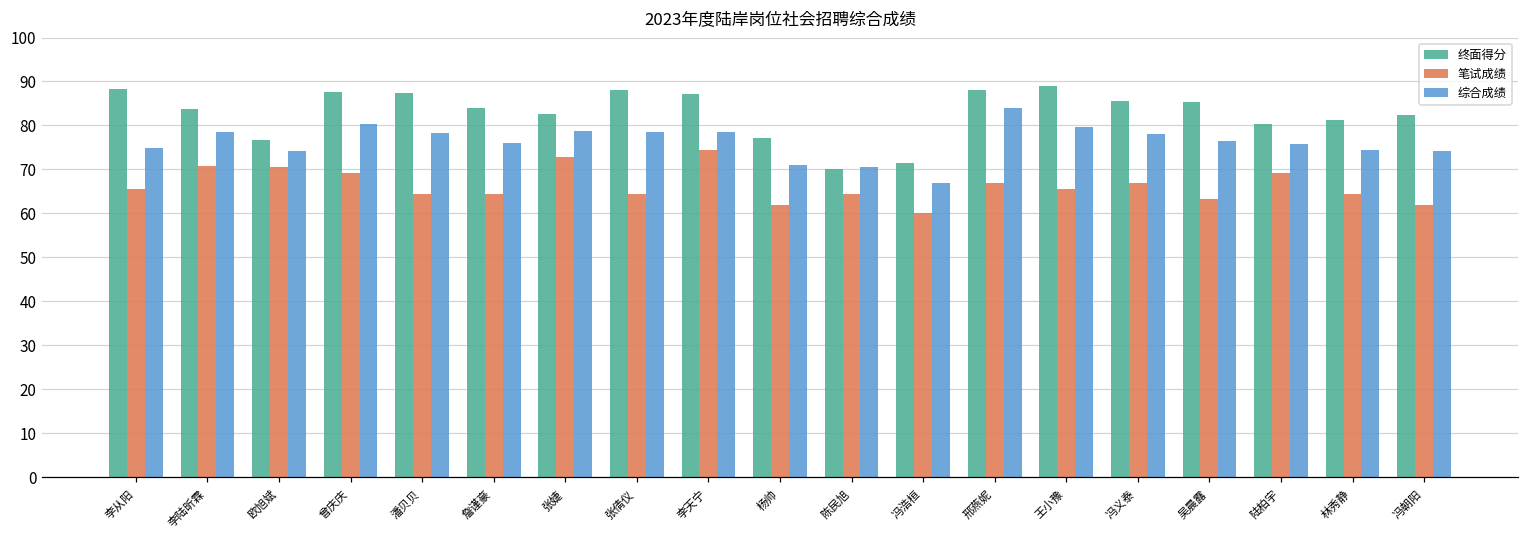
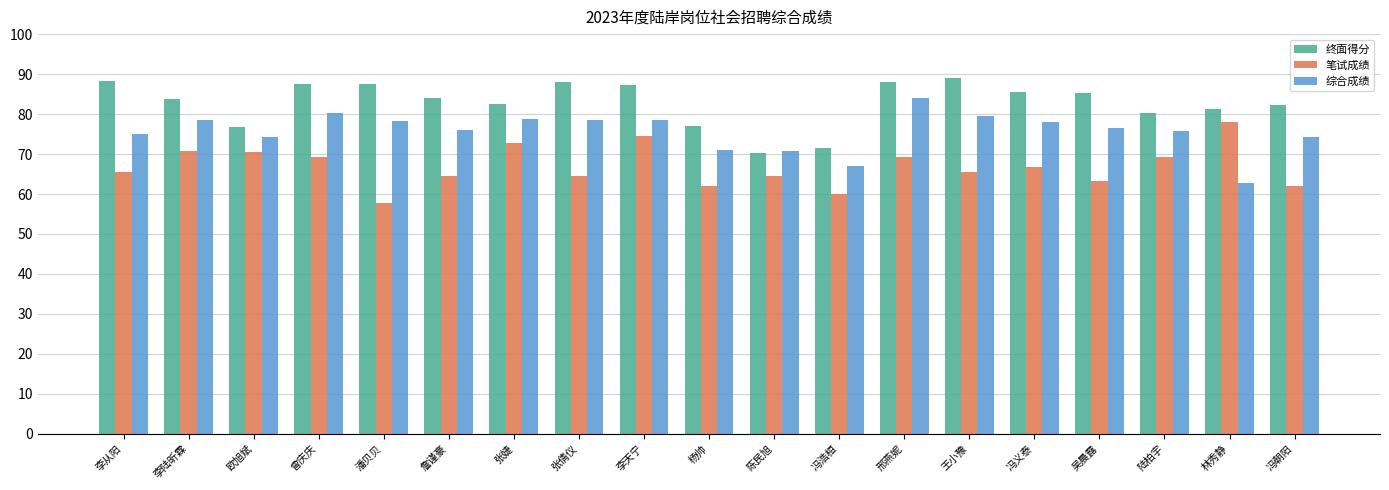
笔试成绩, 潘贝贝: 64 -> 58
笔试成绩, 邢燕妮: 67 -> 69
笔试成绩, 林秀静: 64 -> 78
综合成绩, 林秀静: 74 -> 63
